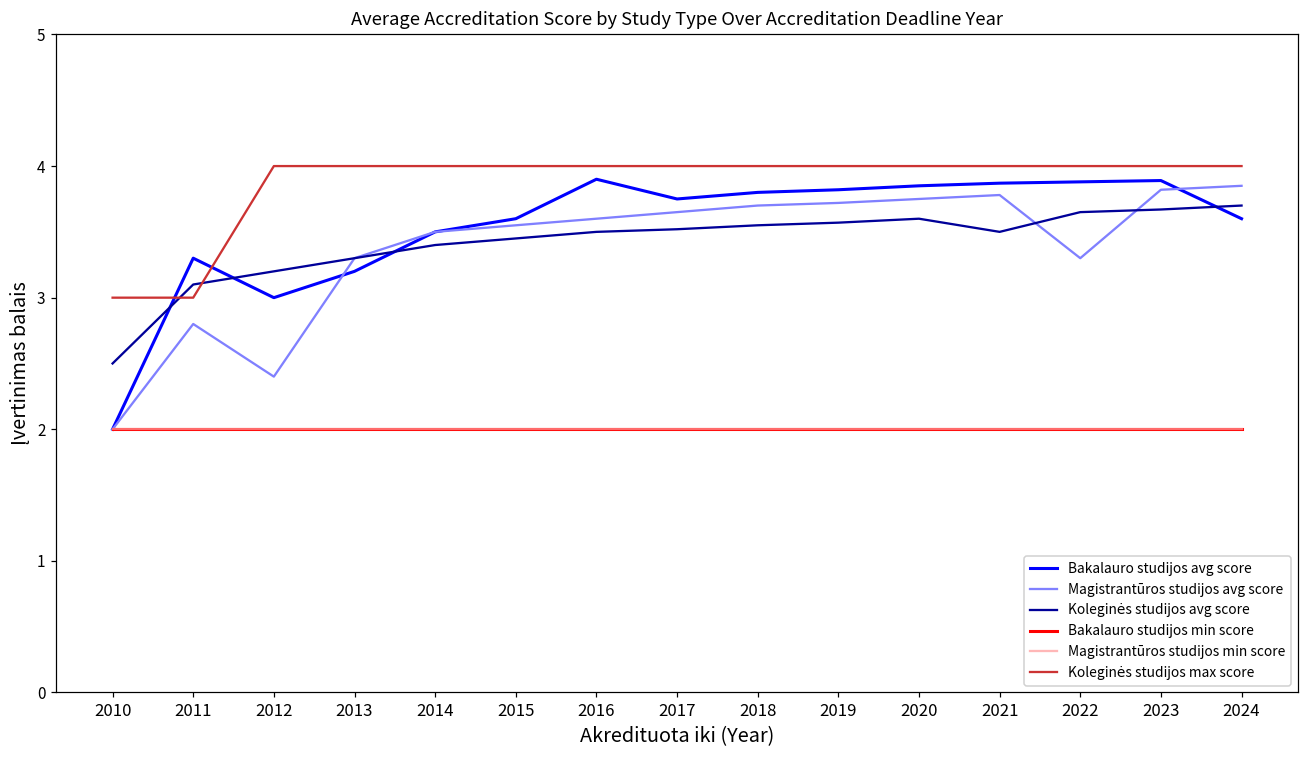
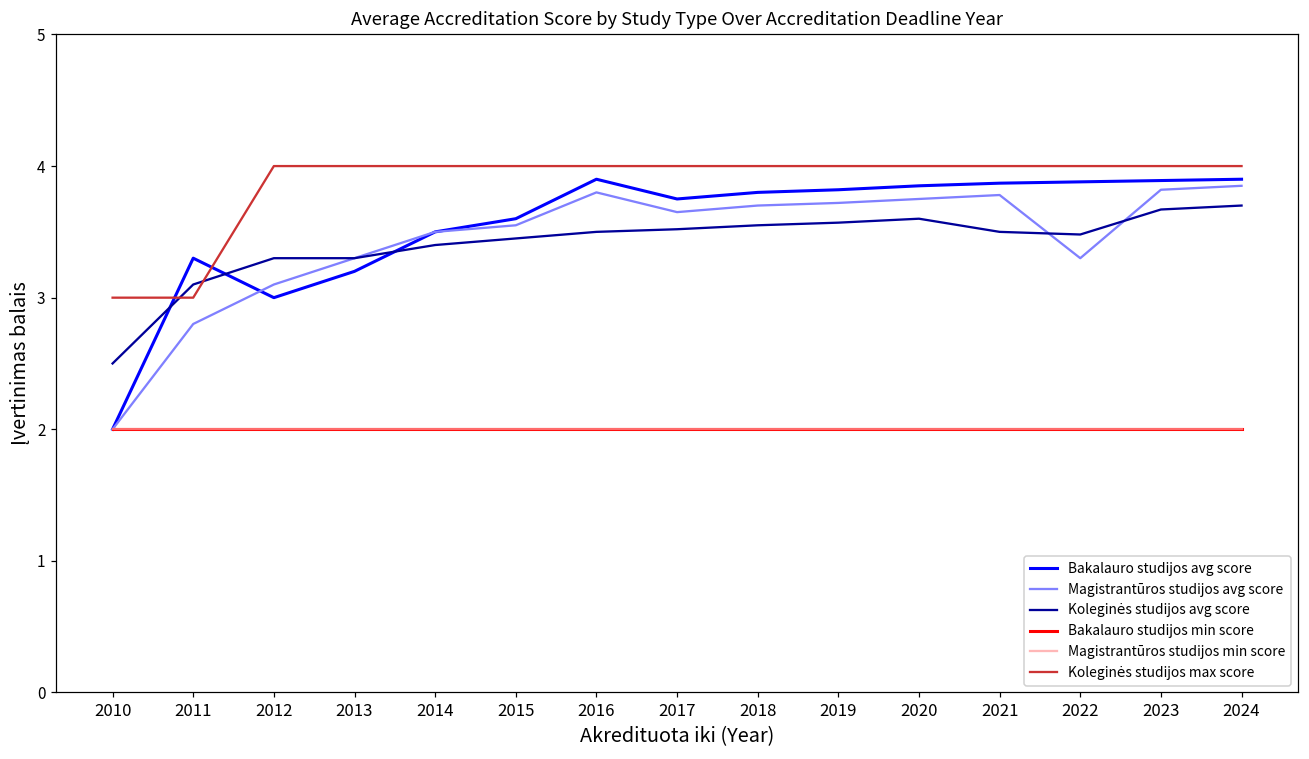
Magistrantūros studijos avg score, 2012: 2.4 -> 3.1
Koleginės studijos avg score, 2012: 3.2 -> 3.3
Magistrantūros studijos avg score, 2016: 3.6 -> 3.8
Koleginės studijos avg score, 2022: 3.65 -> 3.48
Bakalauro studijos avg score, 2024: 3.6 -> 3.9
